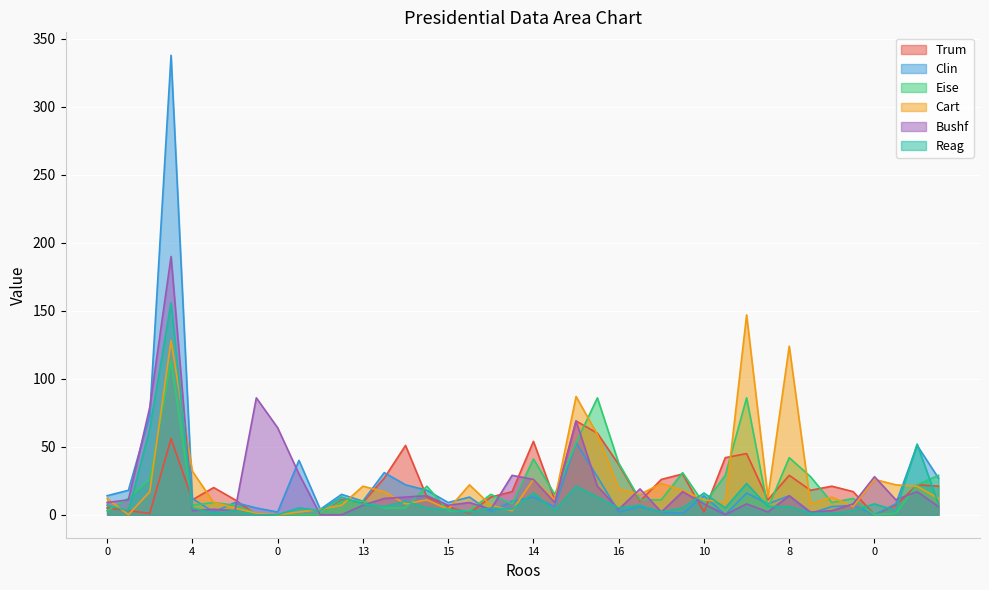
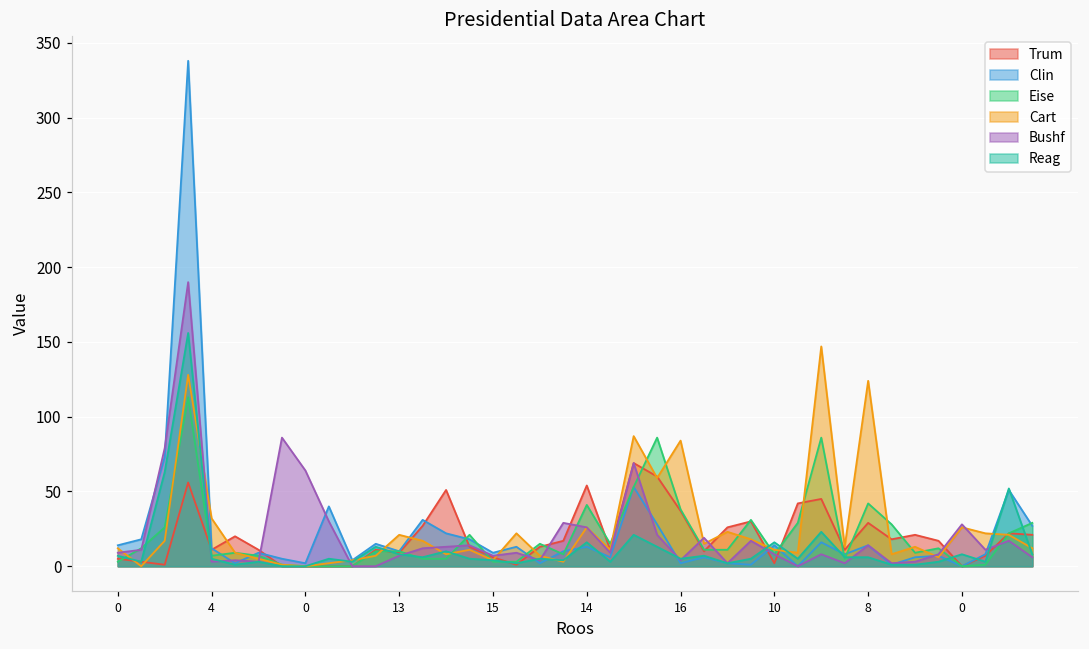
Cart, 16: 19 -> 84
